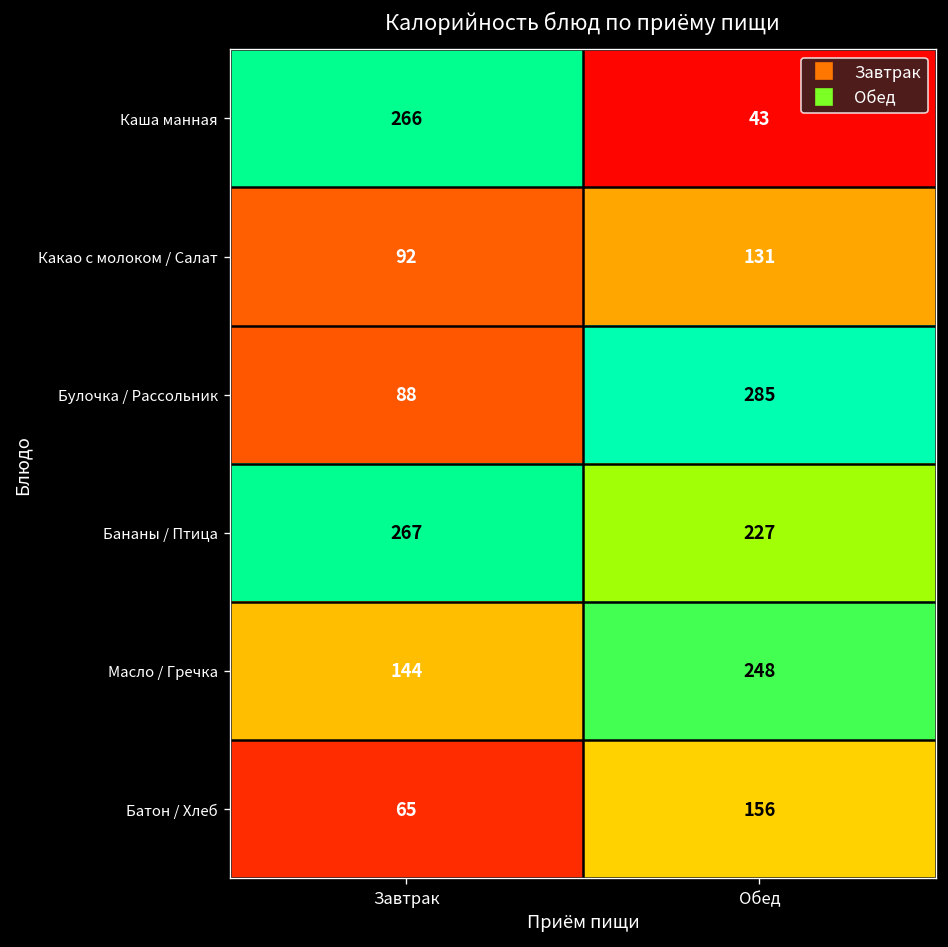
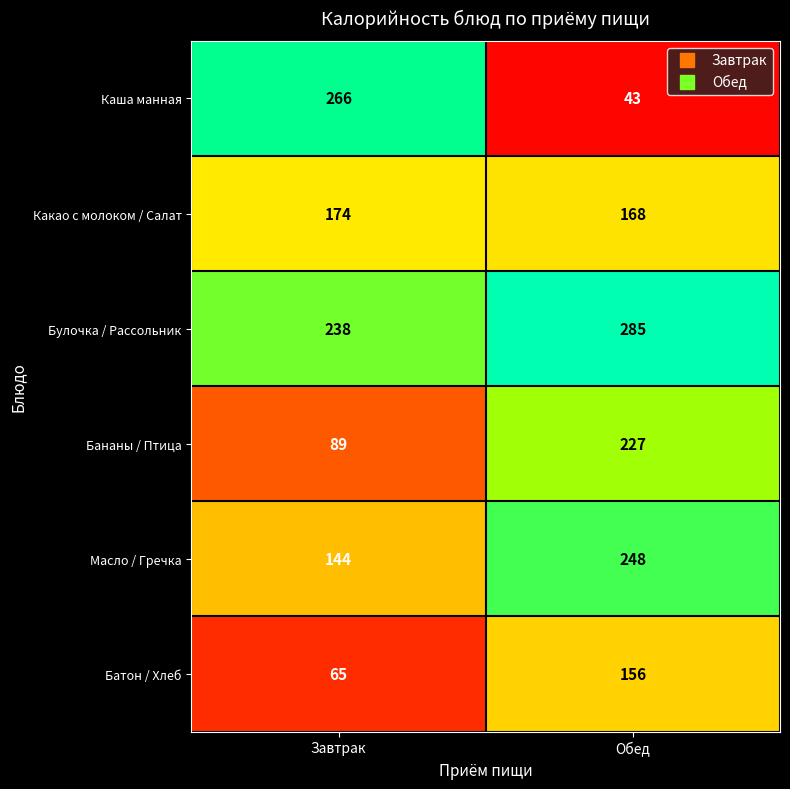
Какао с молоком / Салат, Завтрак: 92 -> 174
Какао с молоком / Салат, Обед: 131 -> 168
Булочка / Рассольник, Завтрак: 88 -> 238
Бананы / Птица, Завтрак: 267 -> 89
